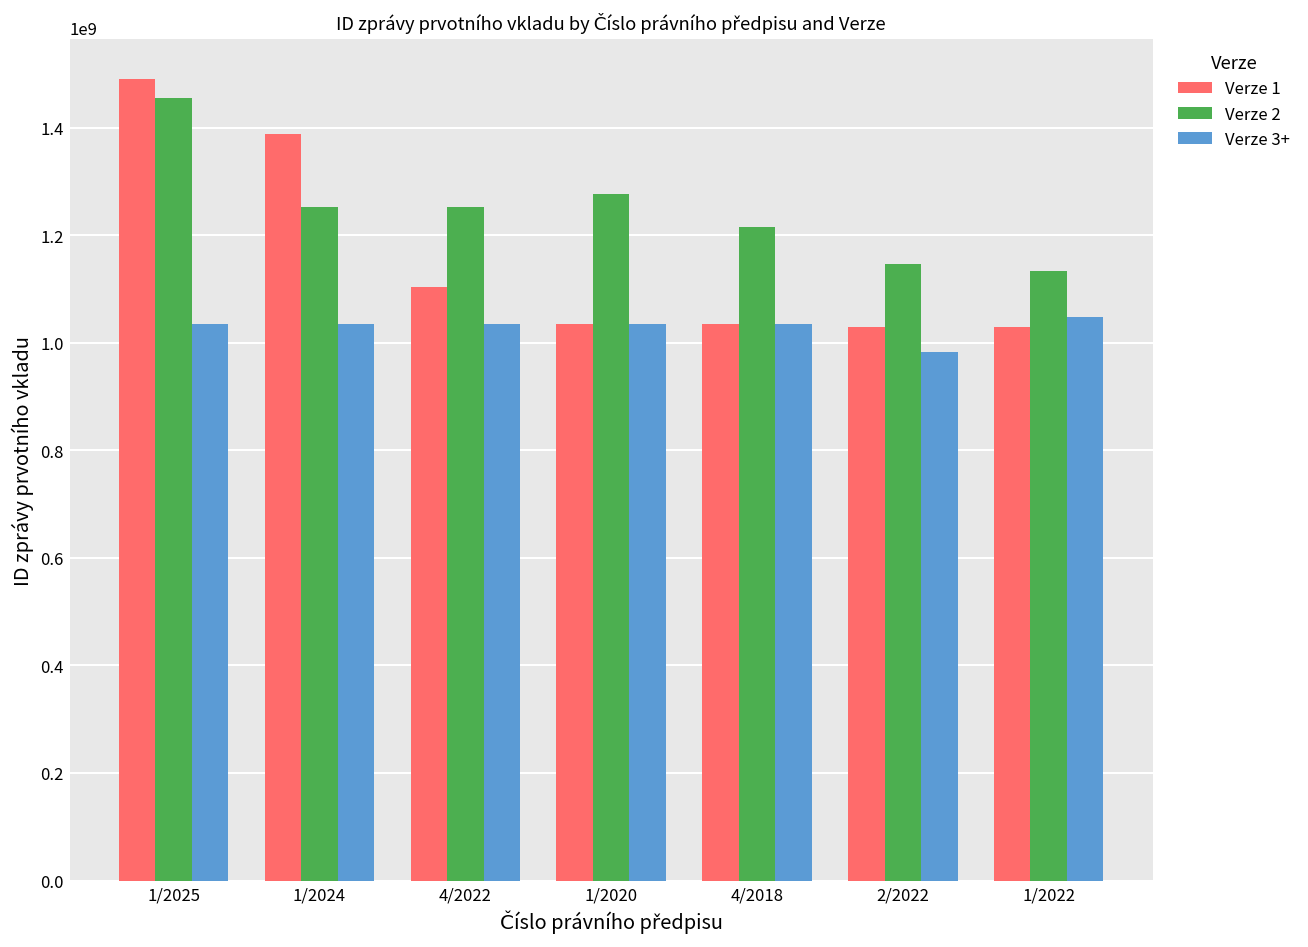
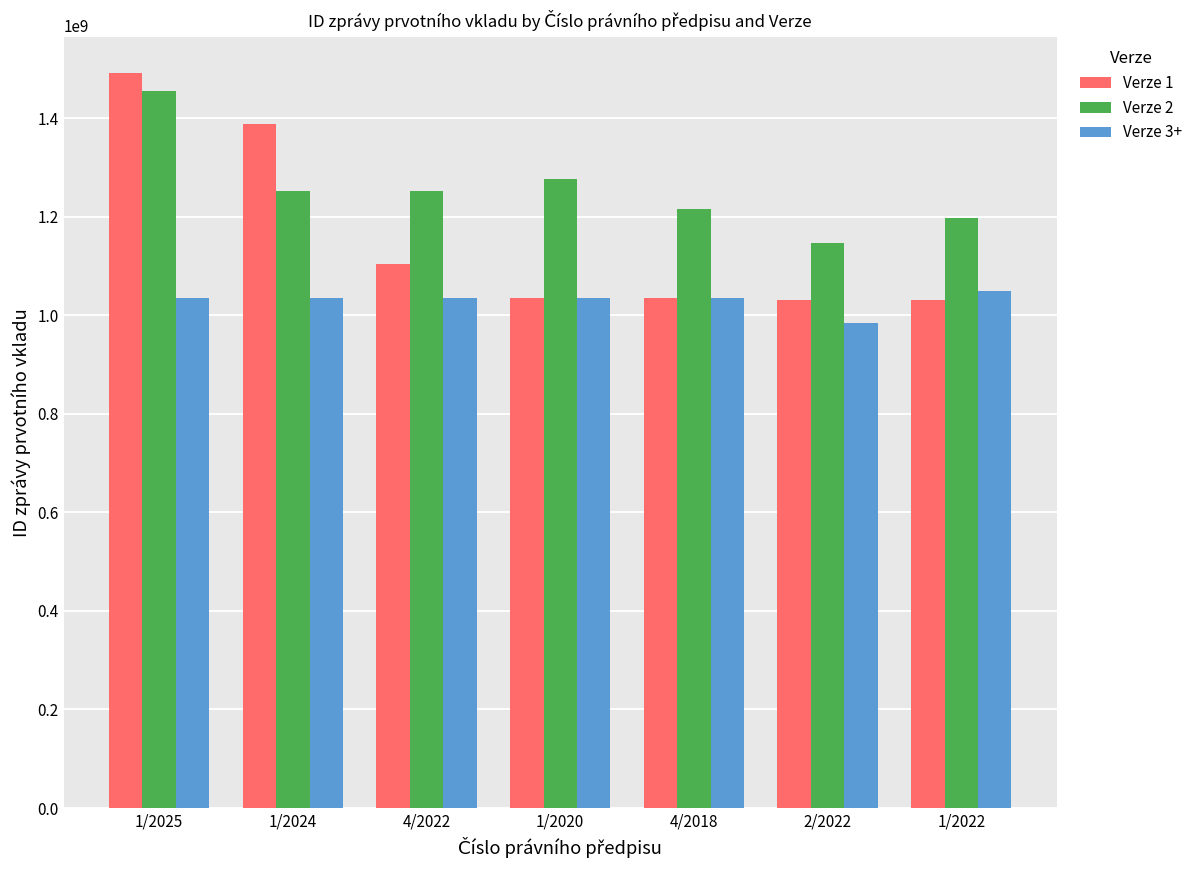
Verze 2, 1/2022: 1130000000 -> 1200000000
